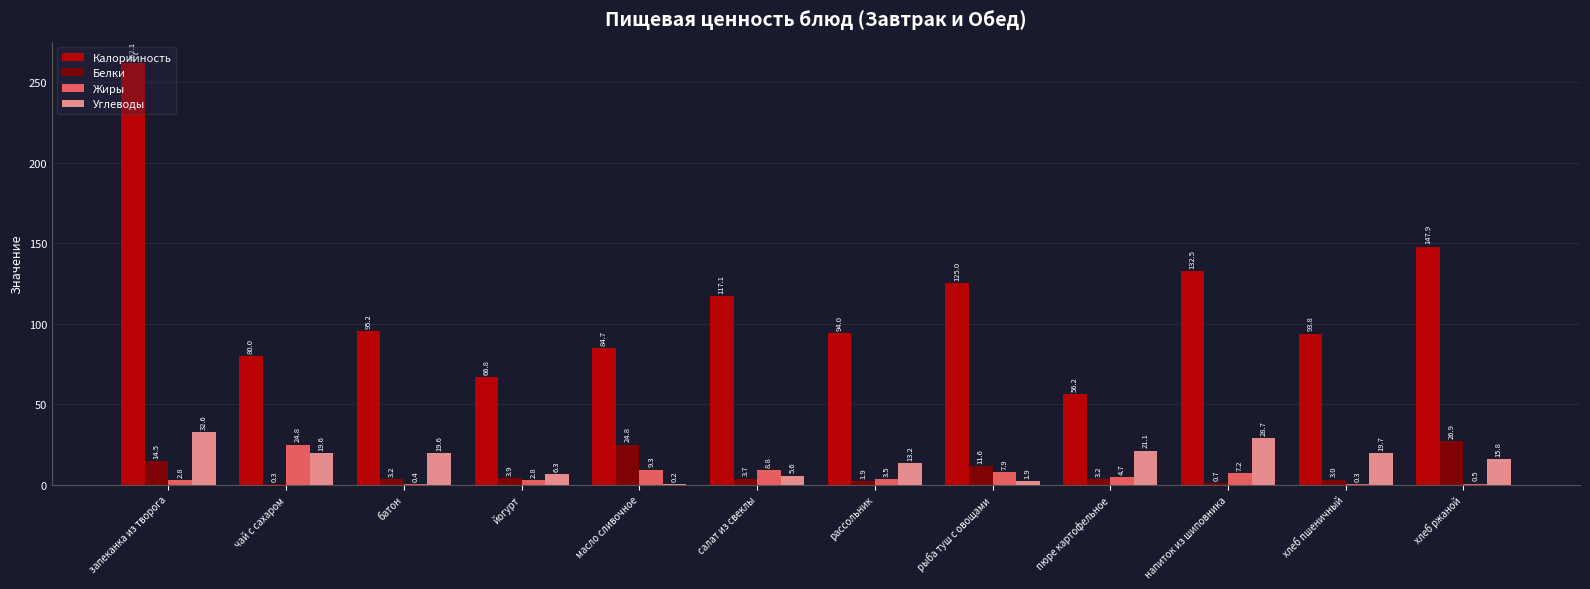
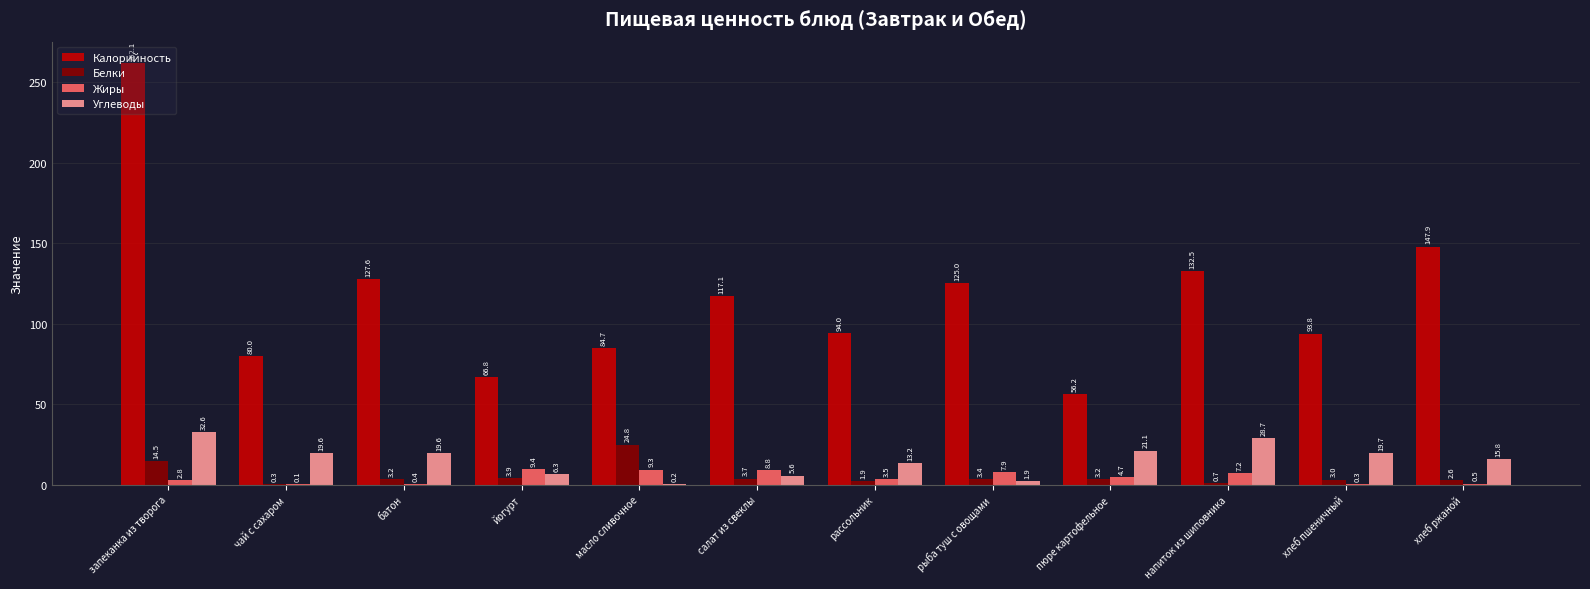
Жиры, чай с сахаром: 24.8 -> 0.1
Калорийность, батон: 95.2 -> 127.6
Жиры, йогурт: 2.8 -> 9.4
Белки, рыба туш с овощами: 11.6 -> 3.4
Белки, хлеб ржаной: 26.9 -> 2.6
